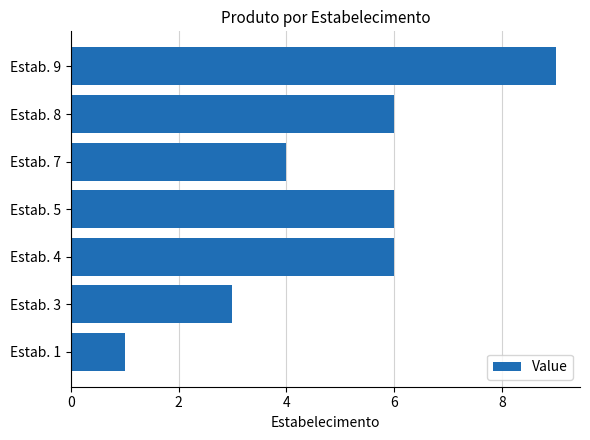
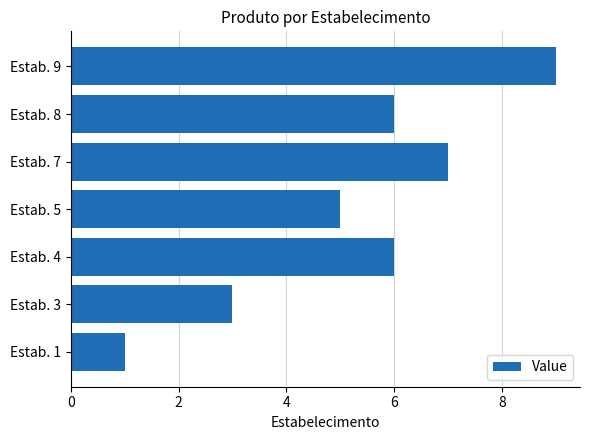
Estab. 7: 4 -> 7
Estab. 5: 6 -> 5
